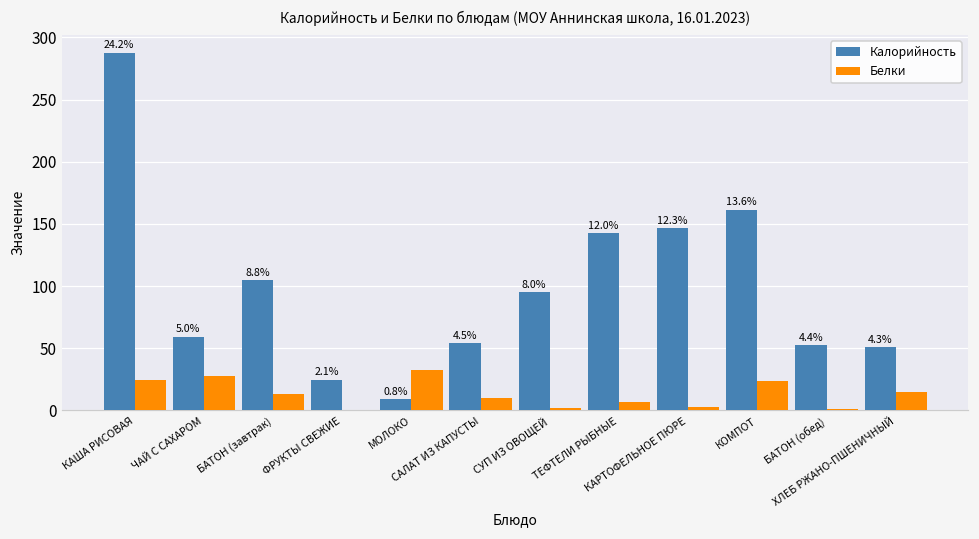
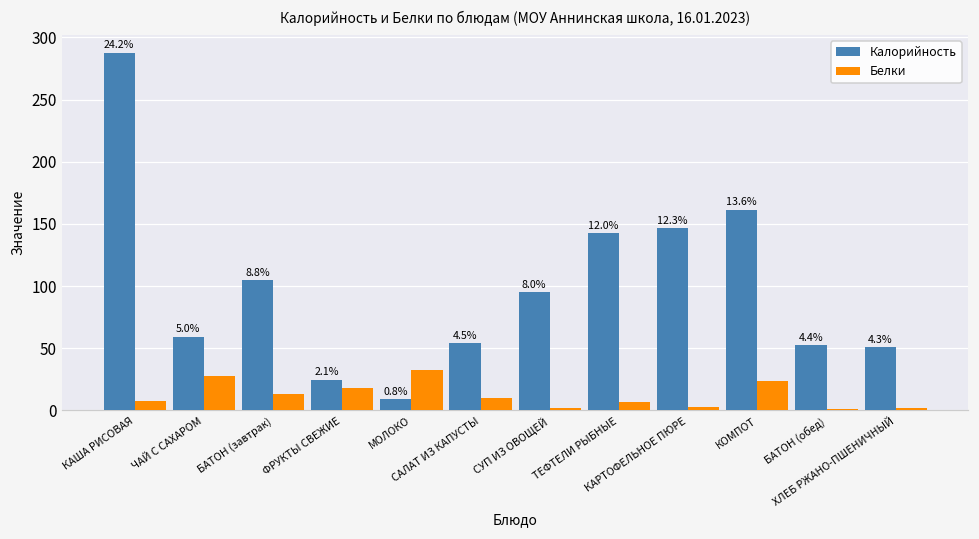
Белки, КАША РИСОВАЯ: 24 -> 7
Белки, ФРУКТЫ СВЕЖИЕ: 0 -> 18
Белки, ХЛЕБ РЖАНО-ПШЕНИЧНЫЙ: 15 -> 2
